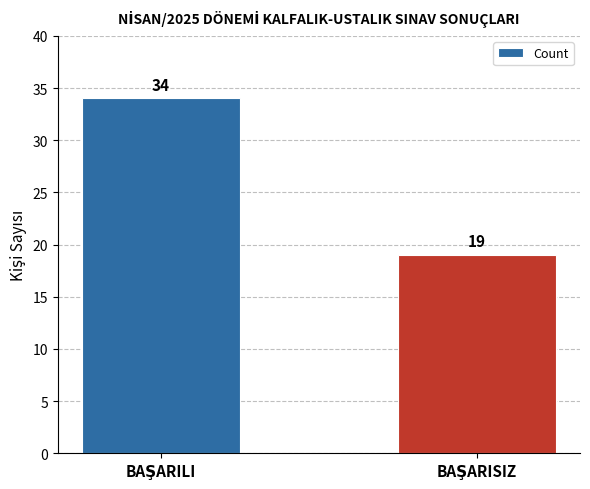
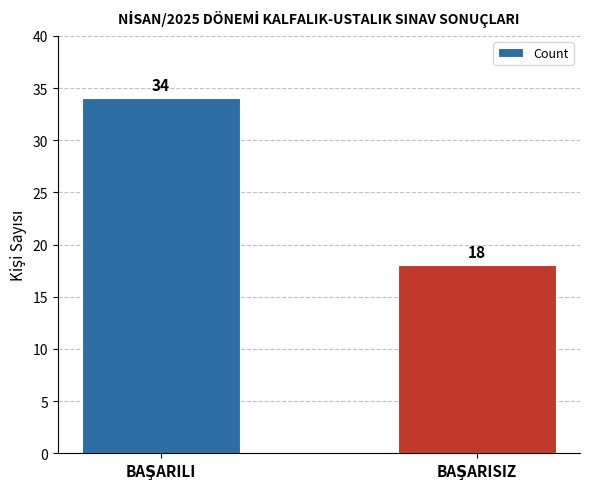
BAŞARISIZ: 19 -> 18
